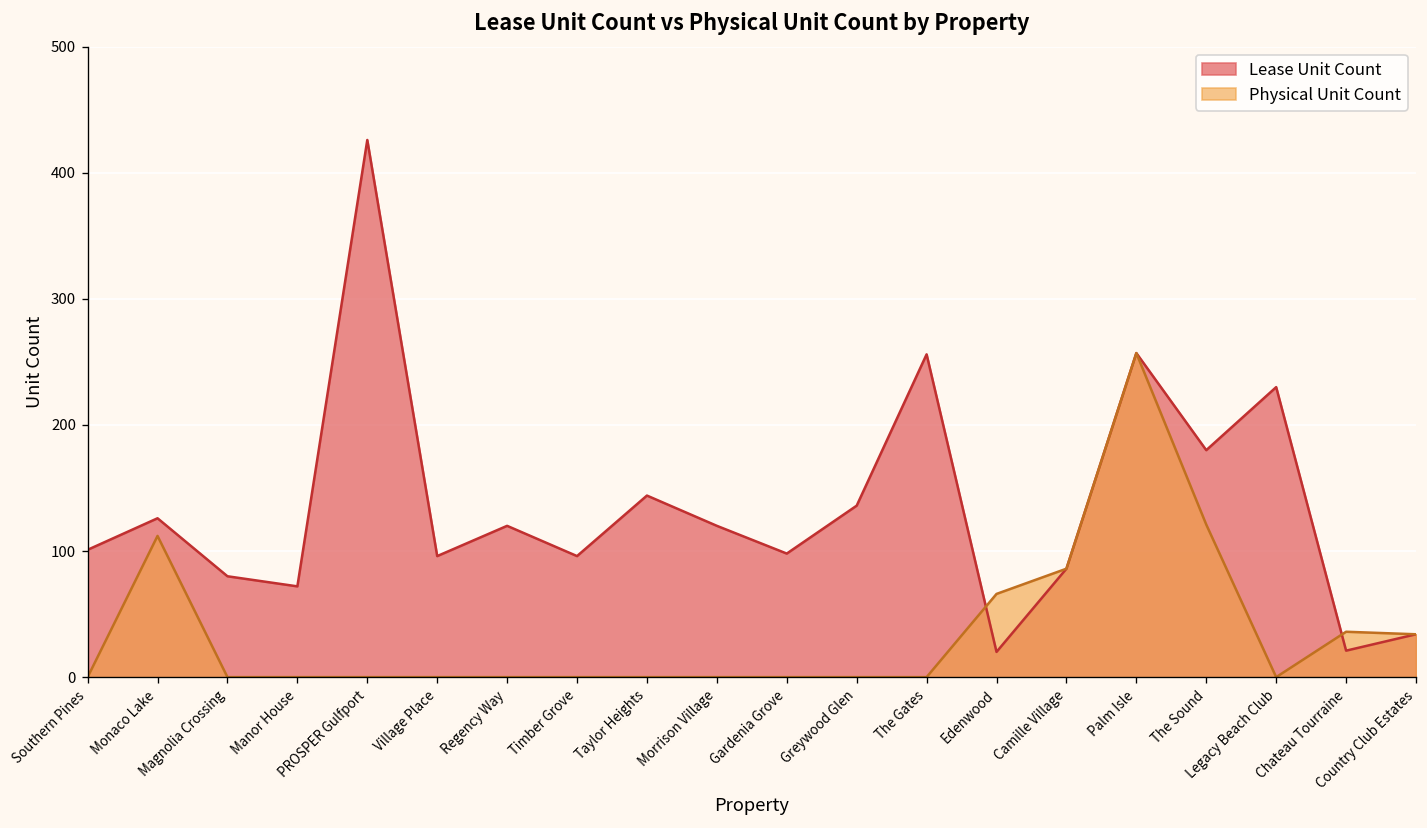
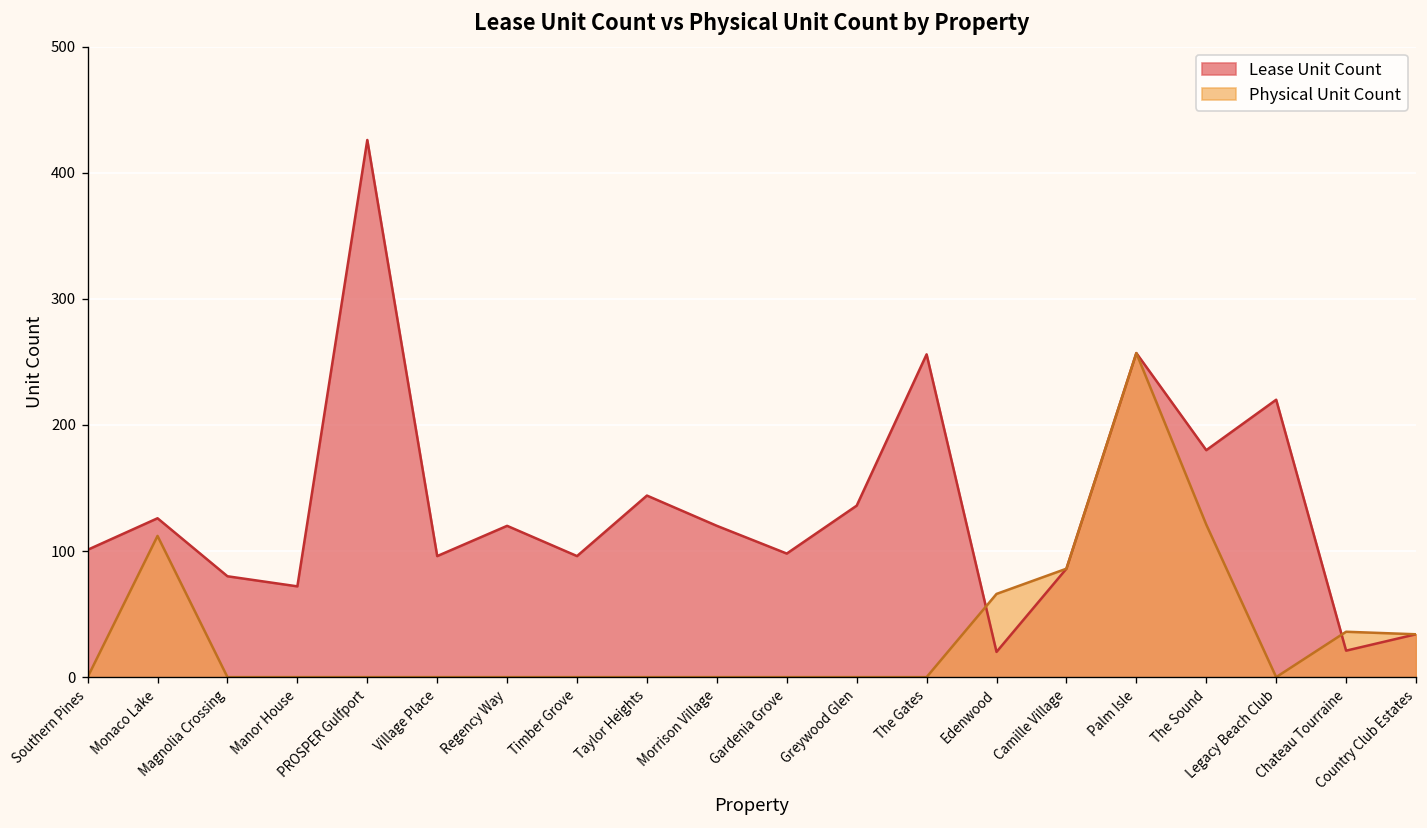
Lease Unit Count, Legacy Beach Club: 230 -> 220
